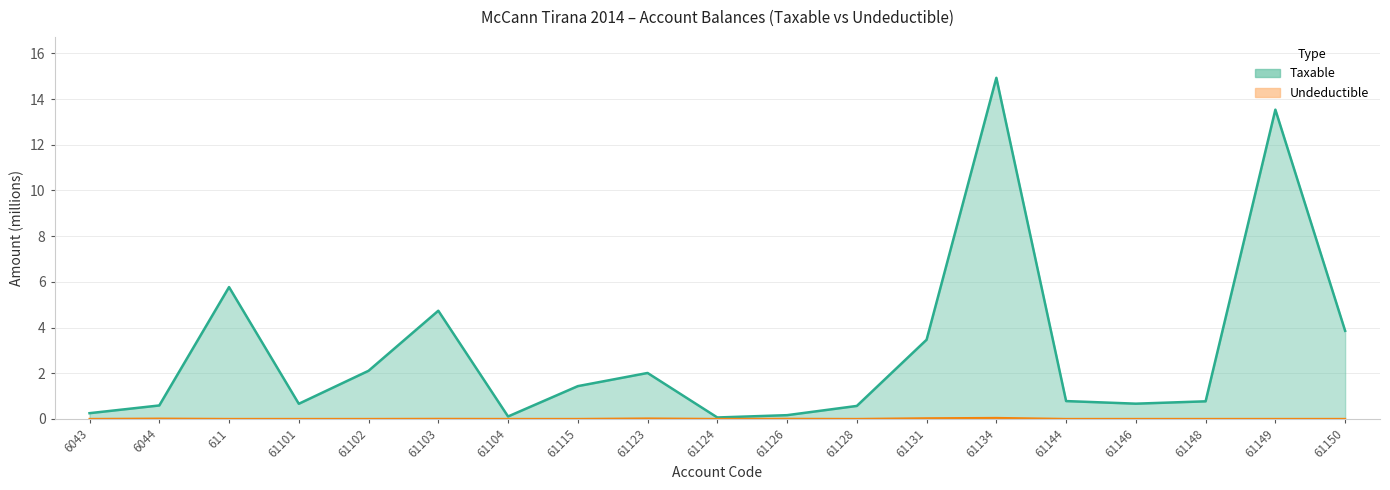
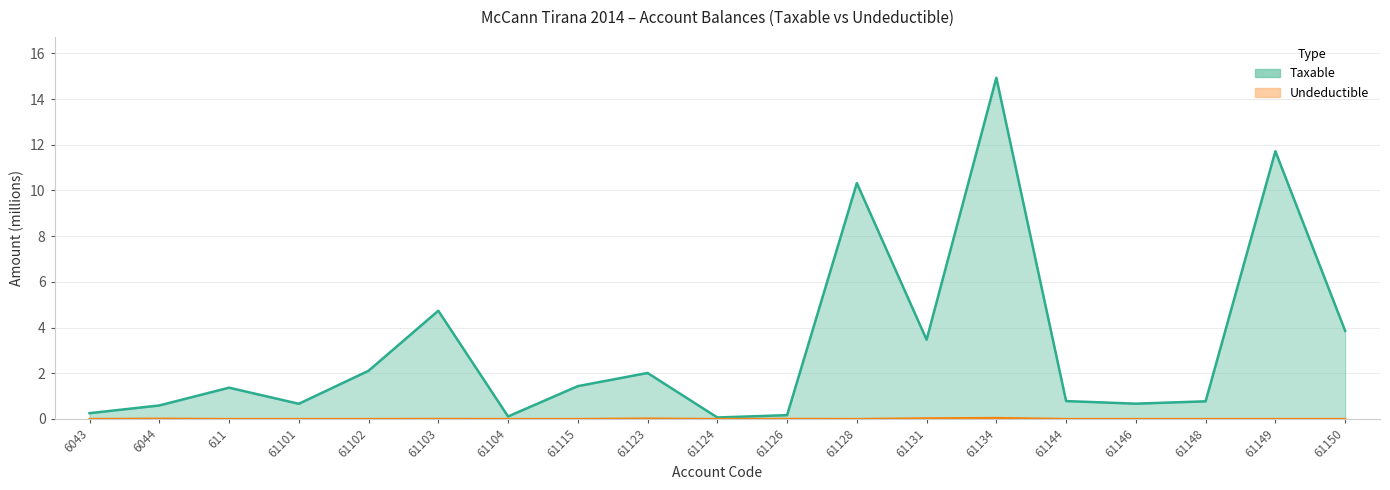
Taxable, 611: 5.8 -> 1.4
Taxable, 61128: 0.6 -> 10.3
Taxable, 61149: 13.5 -> 11.7
